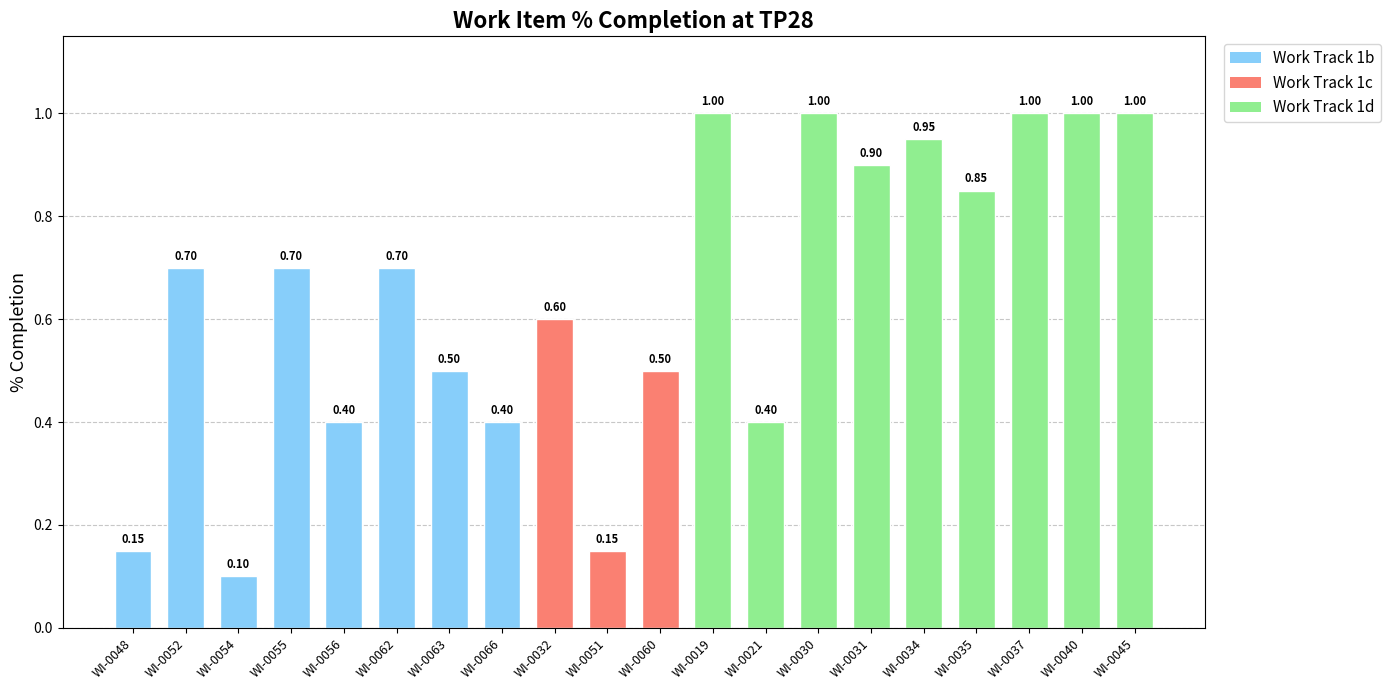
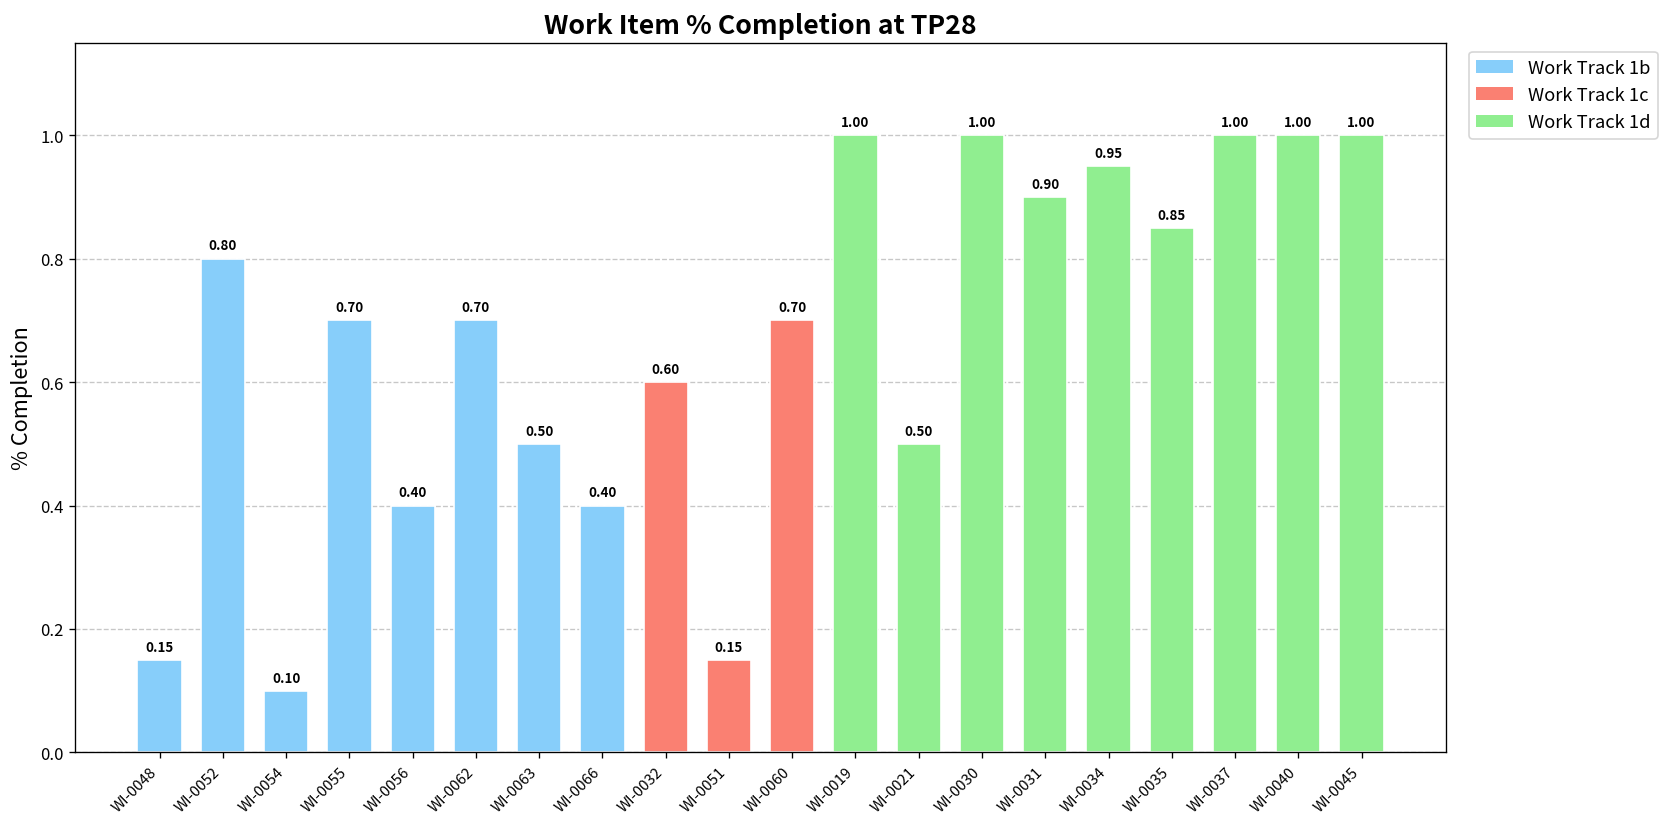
WI-0052: 0.70 -> 0.80
WI-0060: 0.50 -> 0.70
WI-0021: 0.40 -> 0.50
